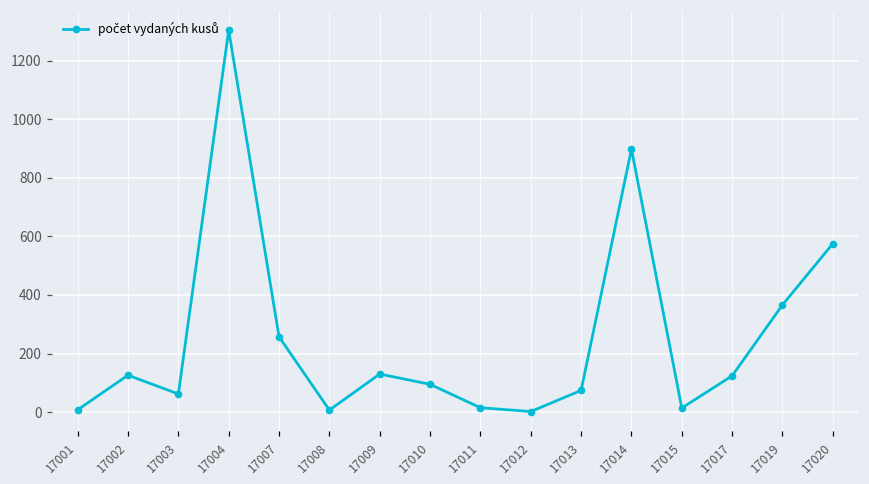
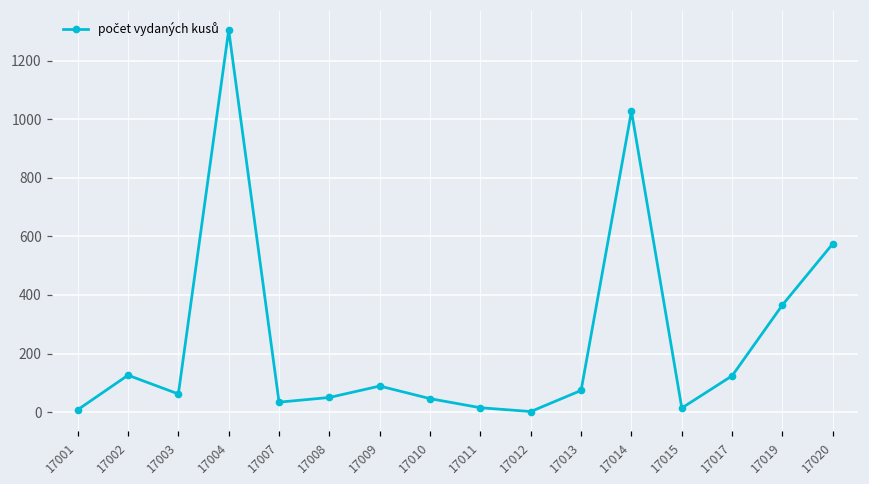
17007: 260 -> 30
17008: 10 -> 50
17009: 130 -> 90
17010: 100 -> 50
17014: 900 -> 1030
